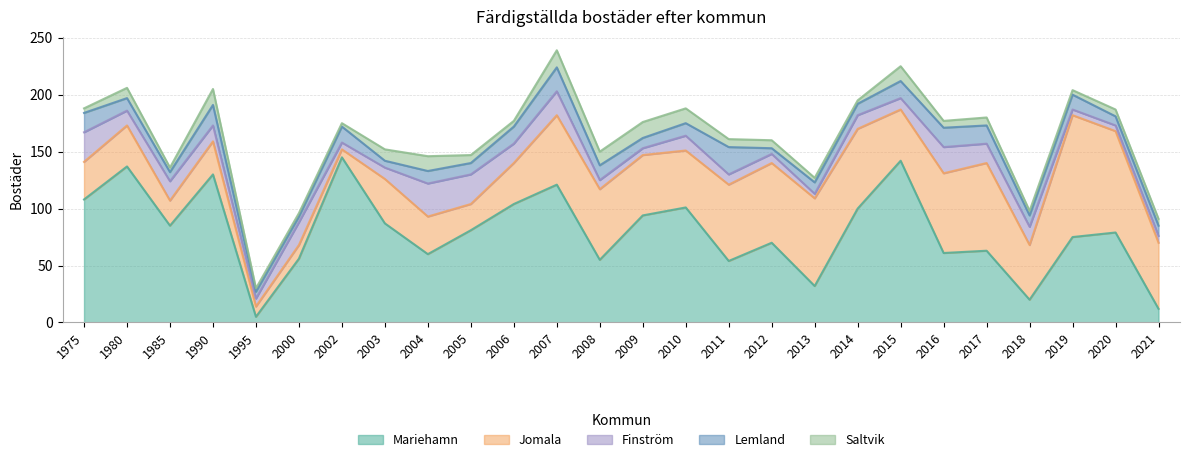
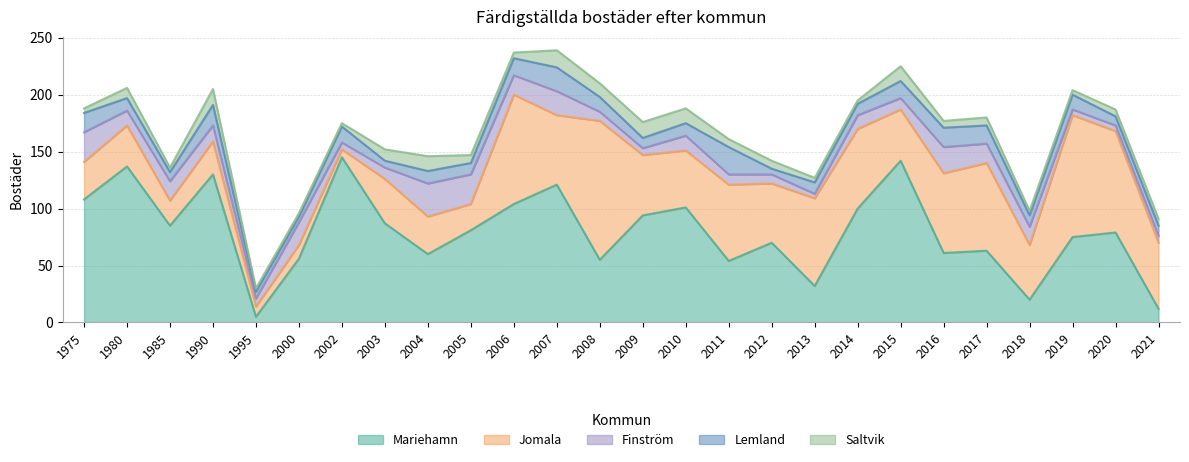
Jomala, 2006: 36 -> 96
Jomala, 2008: 62 -> 122
Jomala, 2012: 70 -> 52
